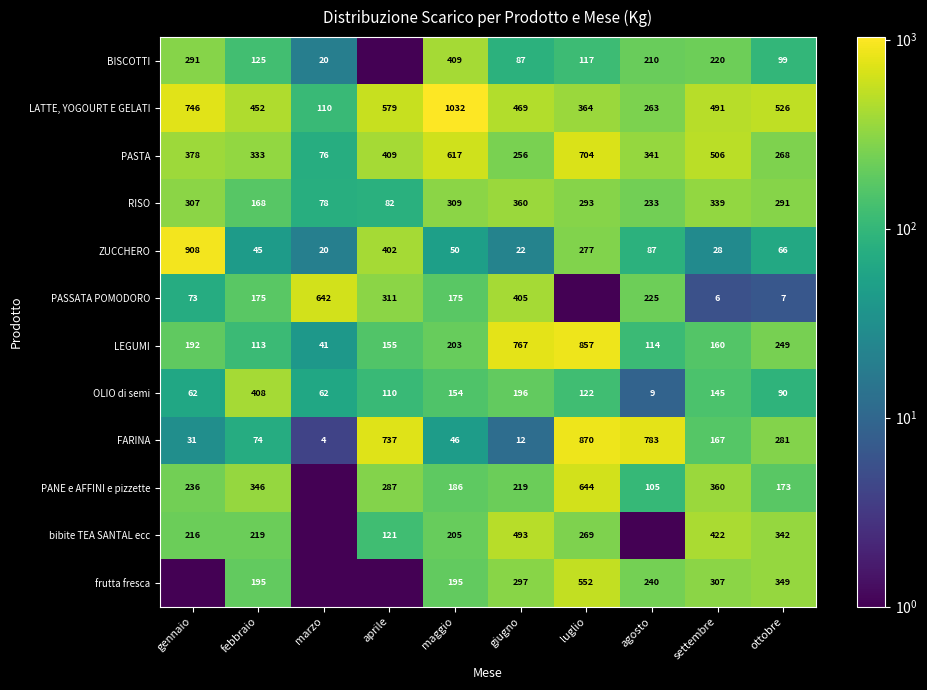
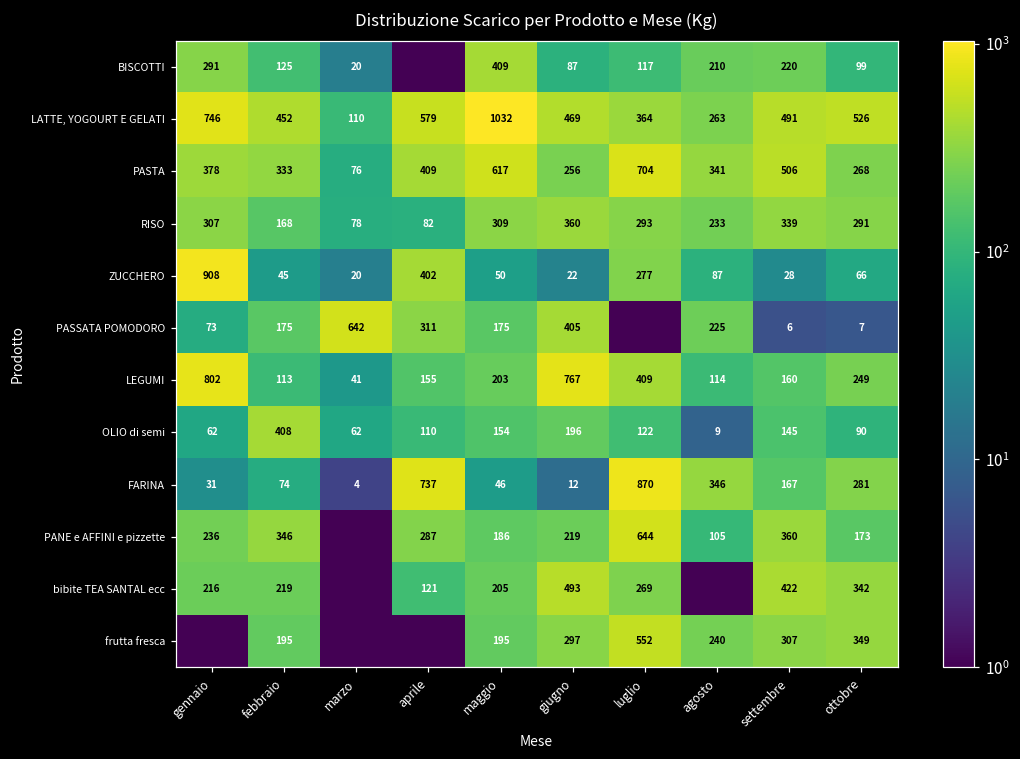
LEGUMI, gennaio: 192 -> 802
LEGUMI, luglio: 857 -> 409
FARINA, agosto: 783 -> 346
